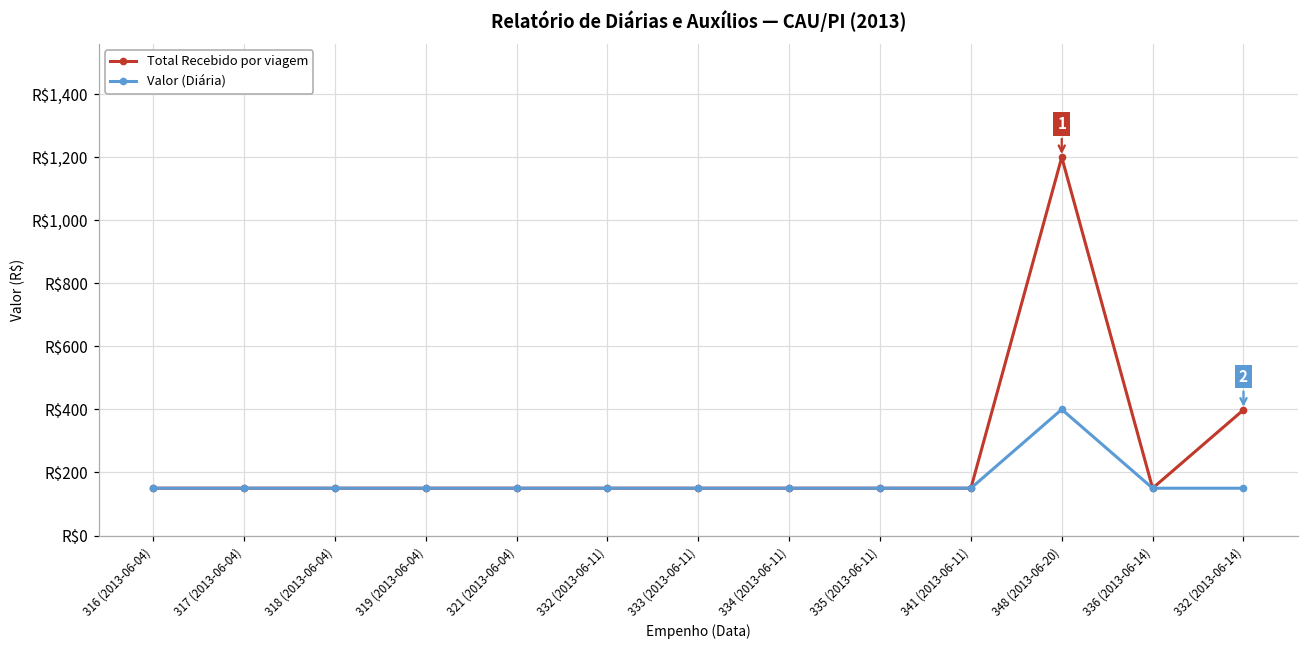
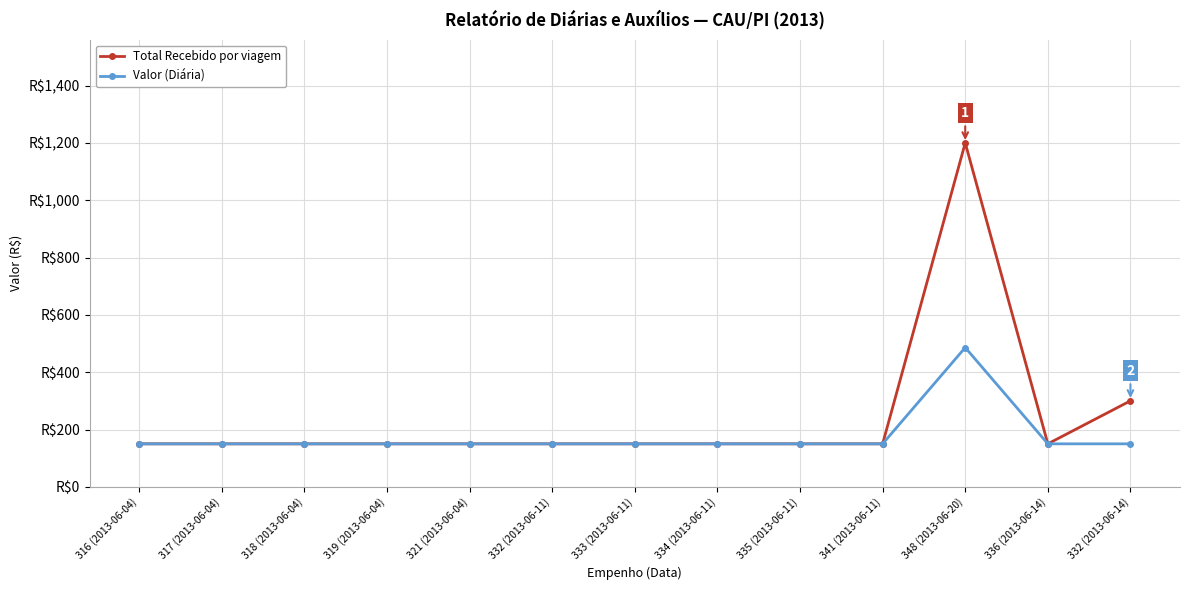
Valor (Diária), 348 (2013-06-20): R$400 -> R$490
Total Recebido por viagem, 332 (2013-06-14): R$400 -> R$300
